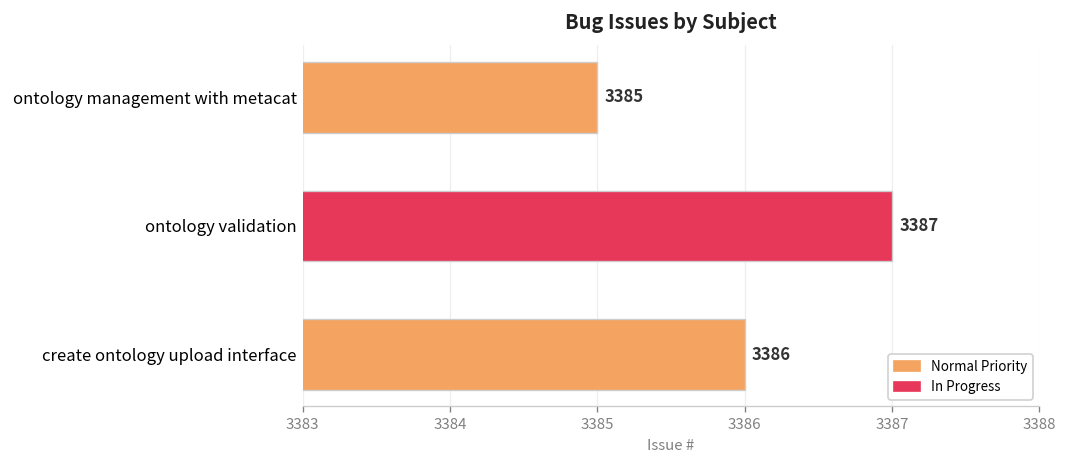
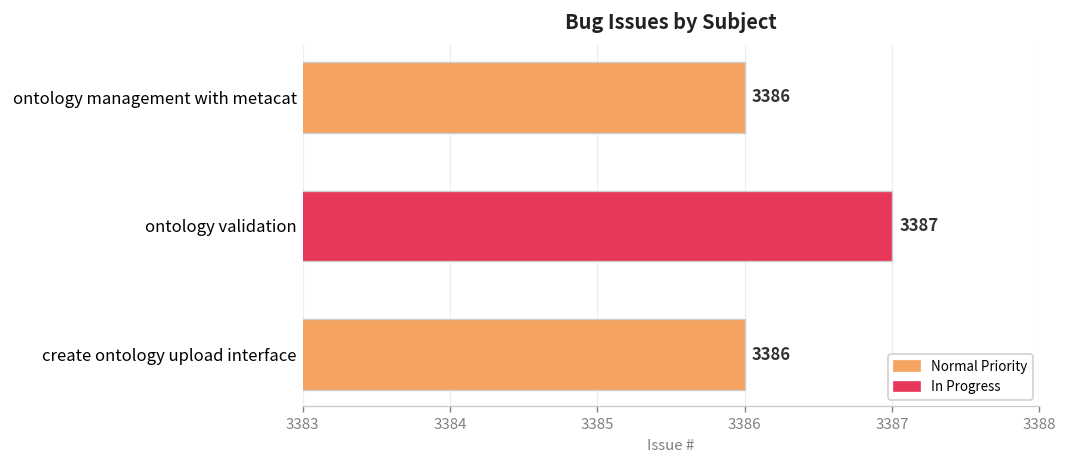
ontology management with metacat: 3385 -> 3386
